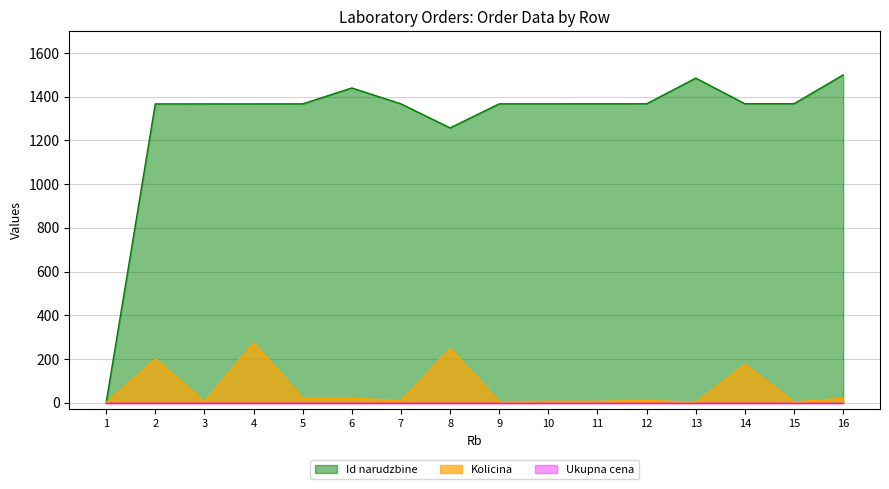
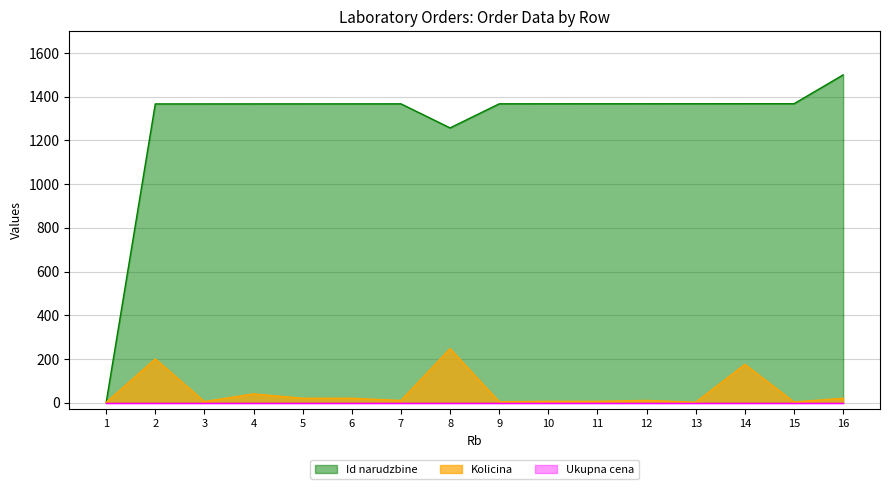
Kolicina, 4: 270 -> 40
Id narudzbine, 6: 1440 -> 1370
Id narudzbine, 13: 1490 -> 1370
